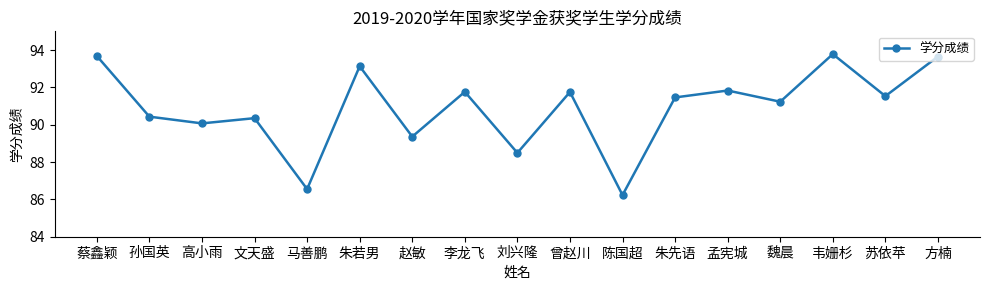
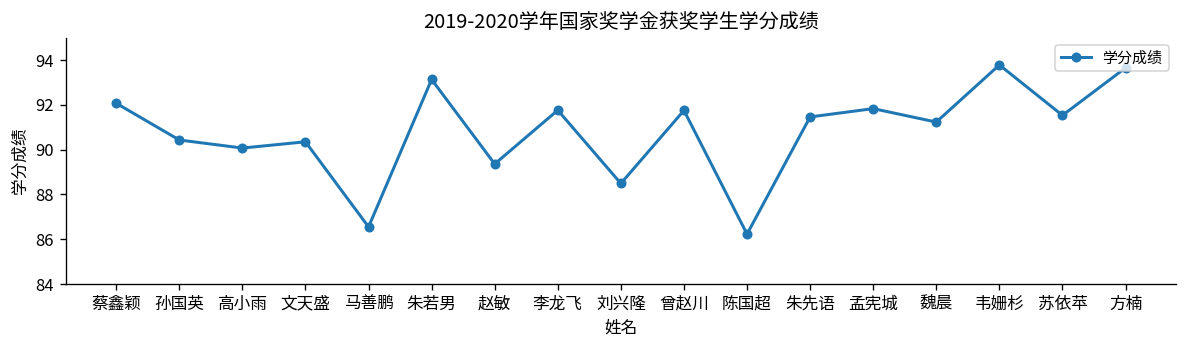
蔡鑫颖: 93.7 -> 92.1
